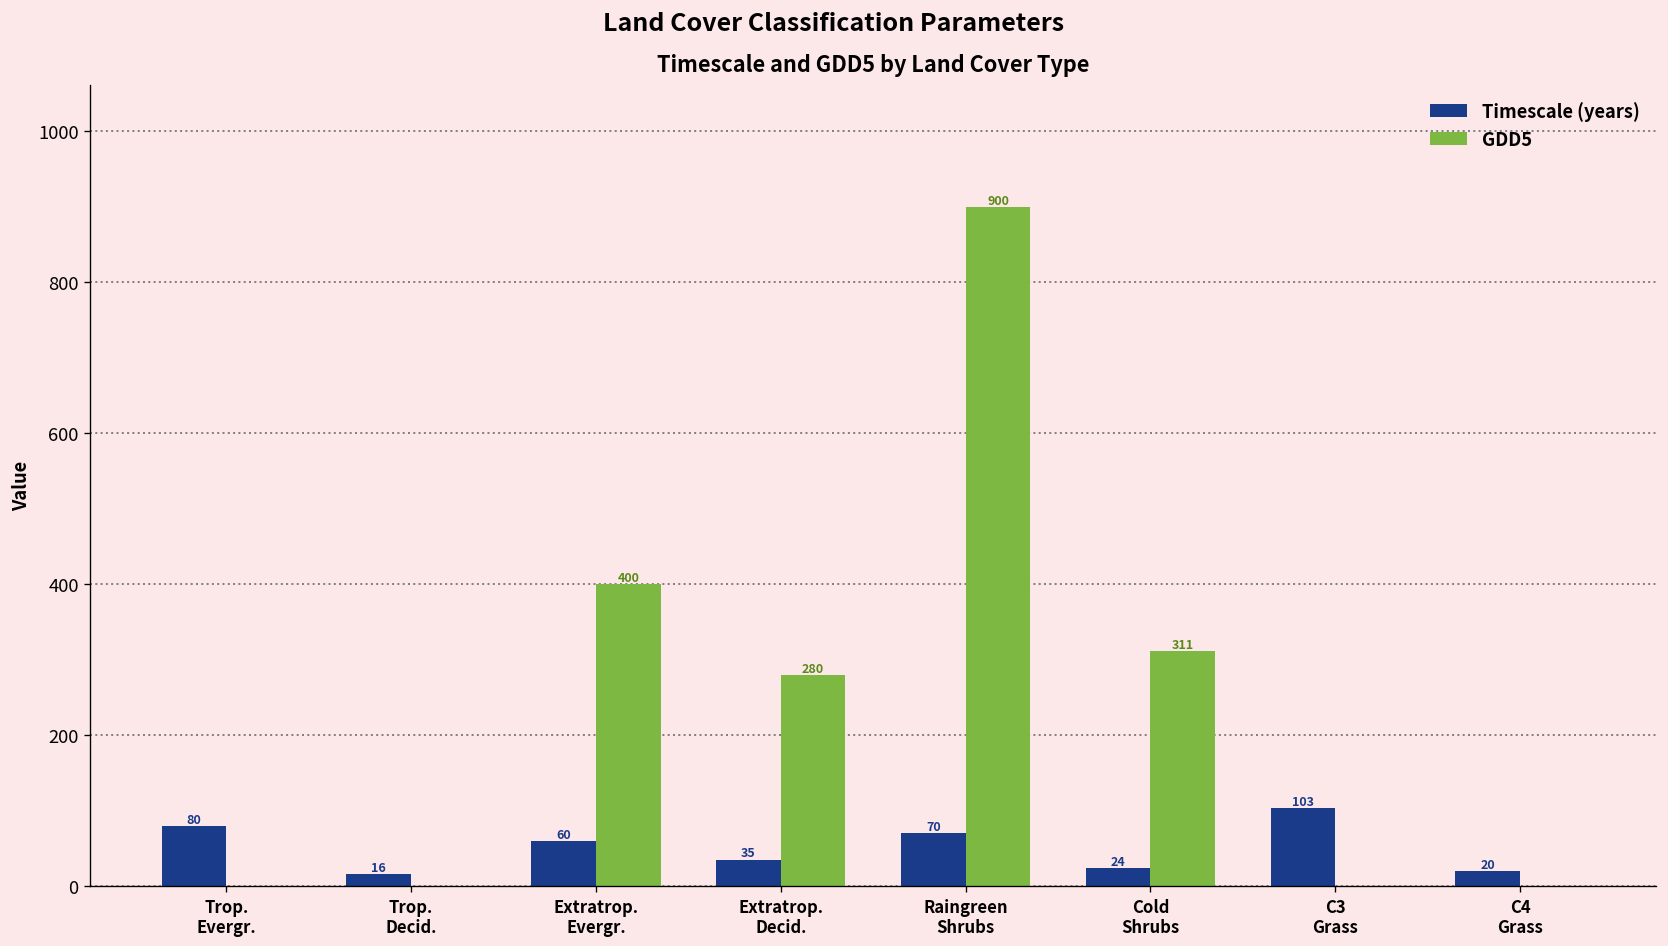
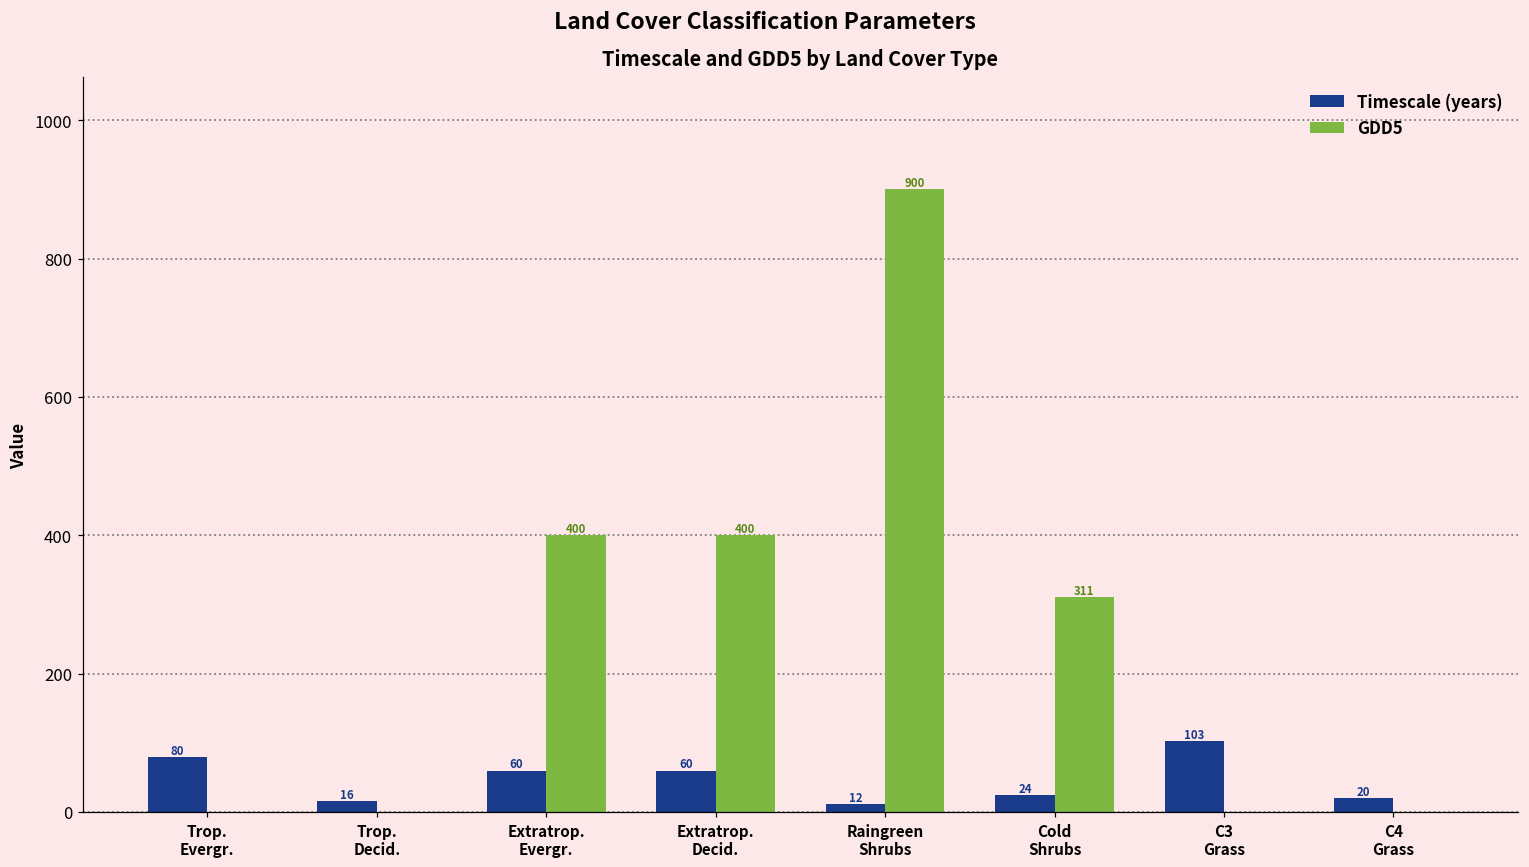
Timescale (years), Extratrop. Decid.: 35 -> 60
GDD5, Extratrop. Decid.: 280 -> 400
Timescale (years), Raingreen Shrubs: 70 -> 12
